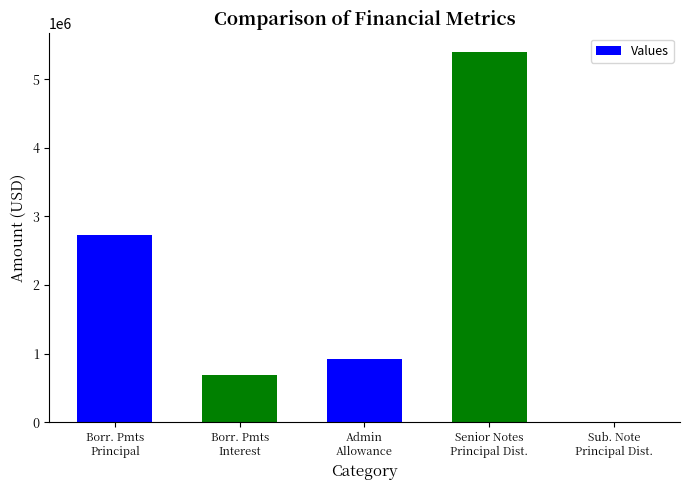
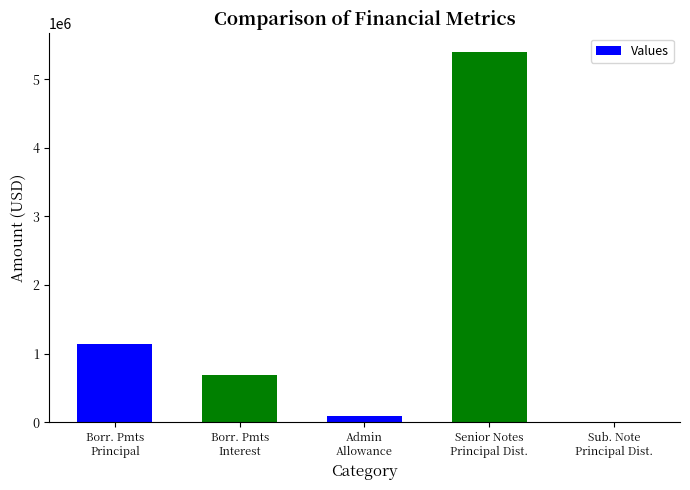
Borr. Pmts Principal: 2700000 -> 1100000
Admin Allowance: 900000 -> 100000
